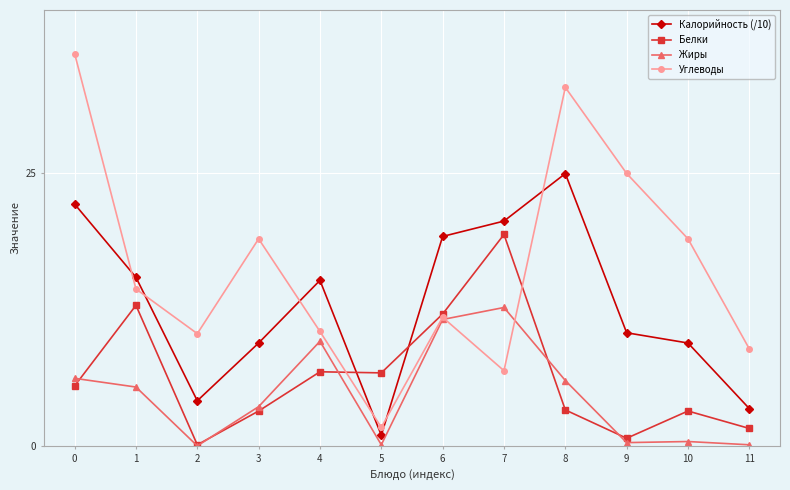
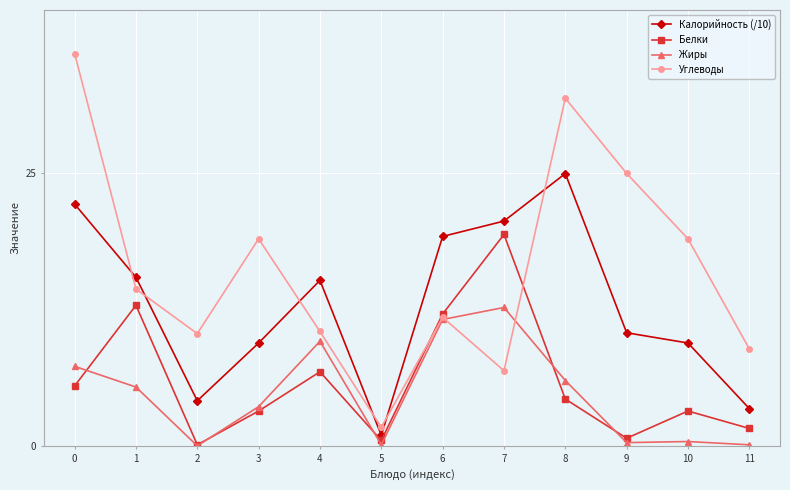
Жиры, 0: 6.2 -> 7.3
Белки, 5: 6.7 -> 0.5
Белки, 8: 3.3 -> 4.3
Углеводы, 8: 32.9 -> 31.9
